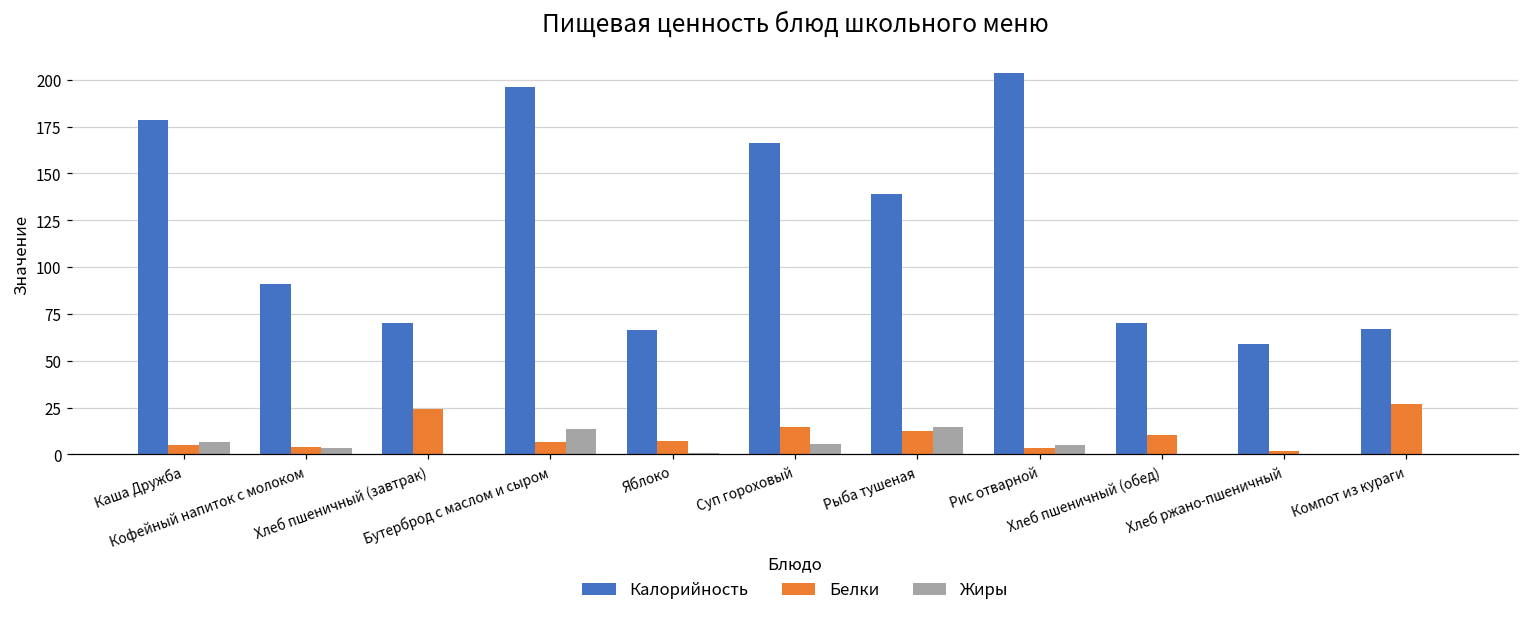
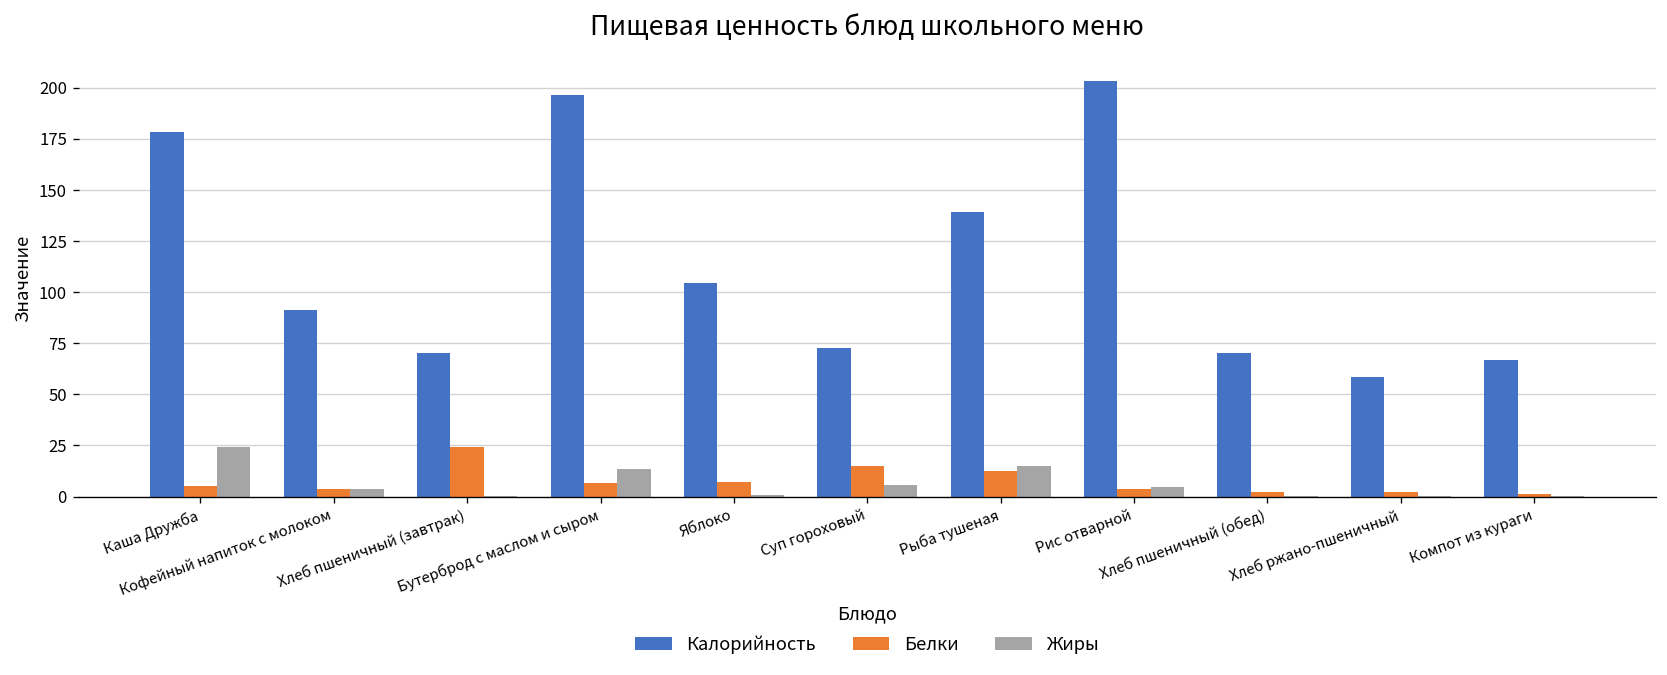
Жиры, Каша Дружба: 7 -> 24
Калорийность, Яблоко: 67 -> 104
Калорийность, Суп гороховый: 166 -> 73
Белки, Хлеб пшеничный (обед): 11 -> 2
Белки, Компот из кураги: 27 -> 1
